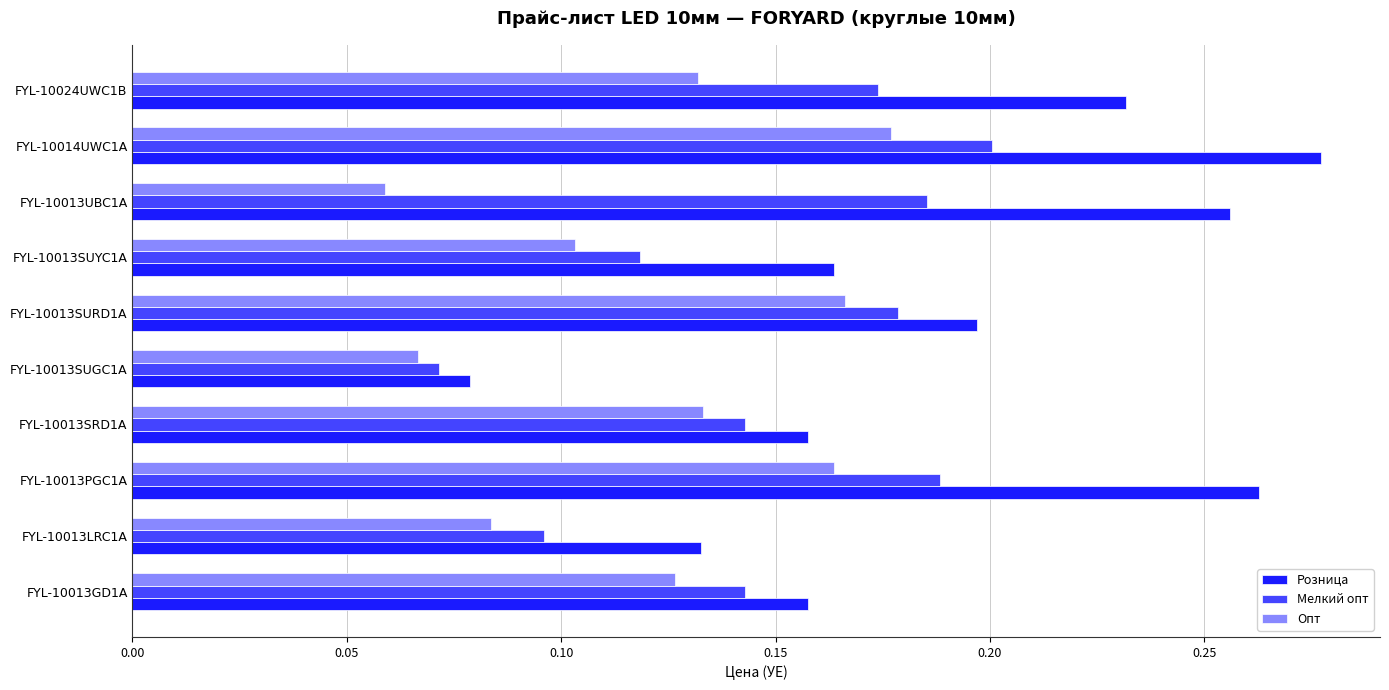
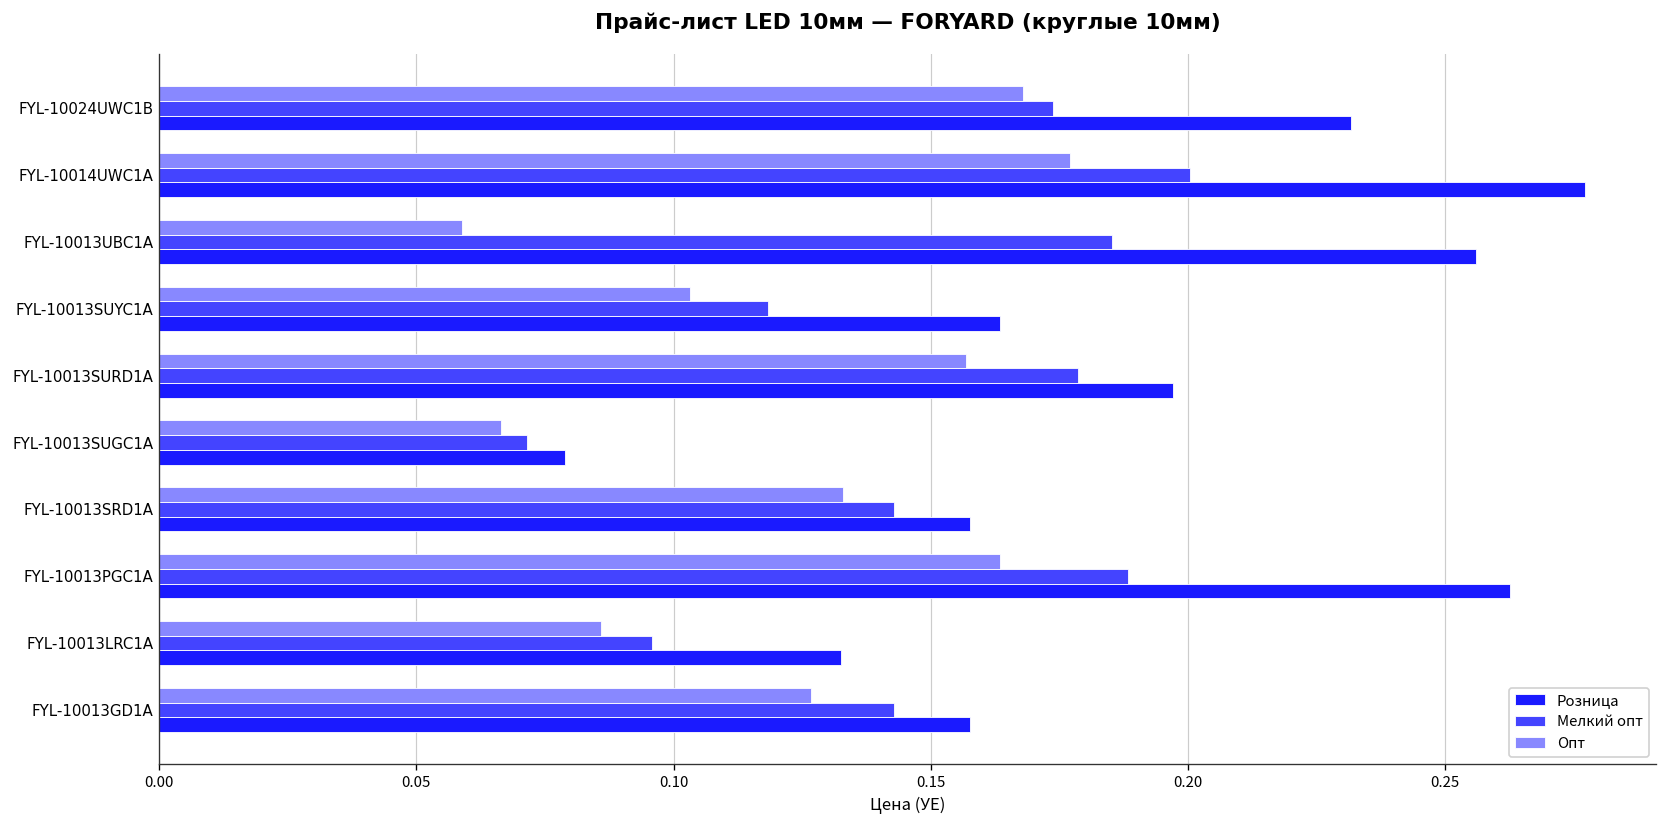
Опт, FYL-10024UWC1B: 0.132 -> 0.168
Опт, FYL-10013SURD1A: 0.166 -> 0.157
Опт, FYL-10013LRC1A: 0.084 -> 0.086
